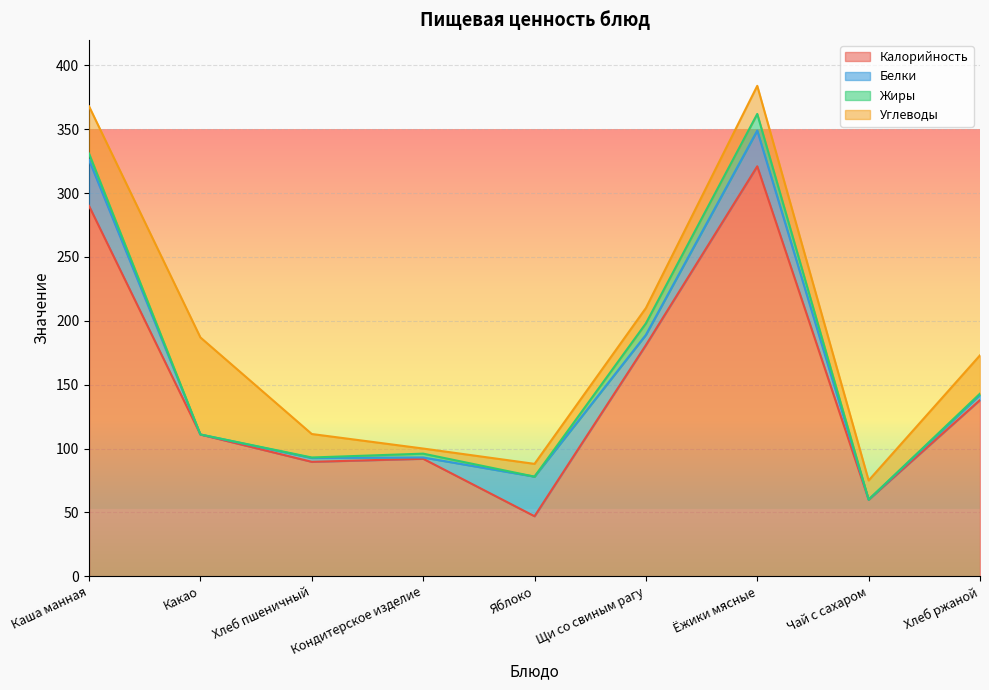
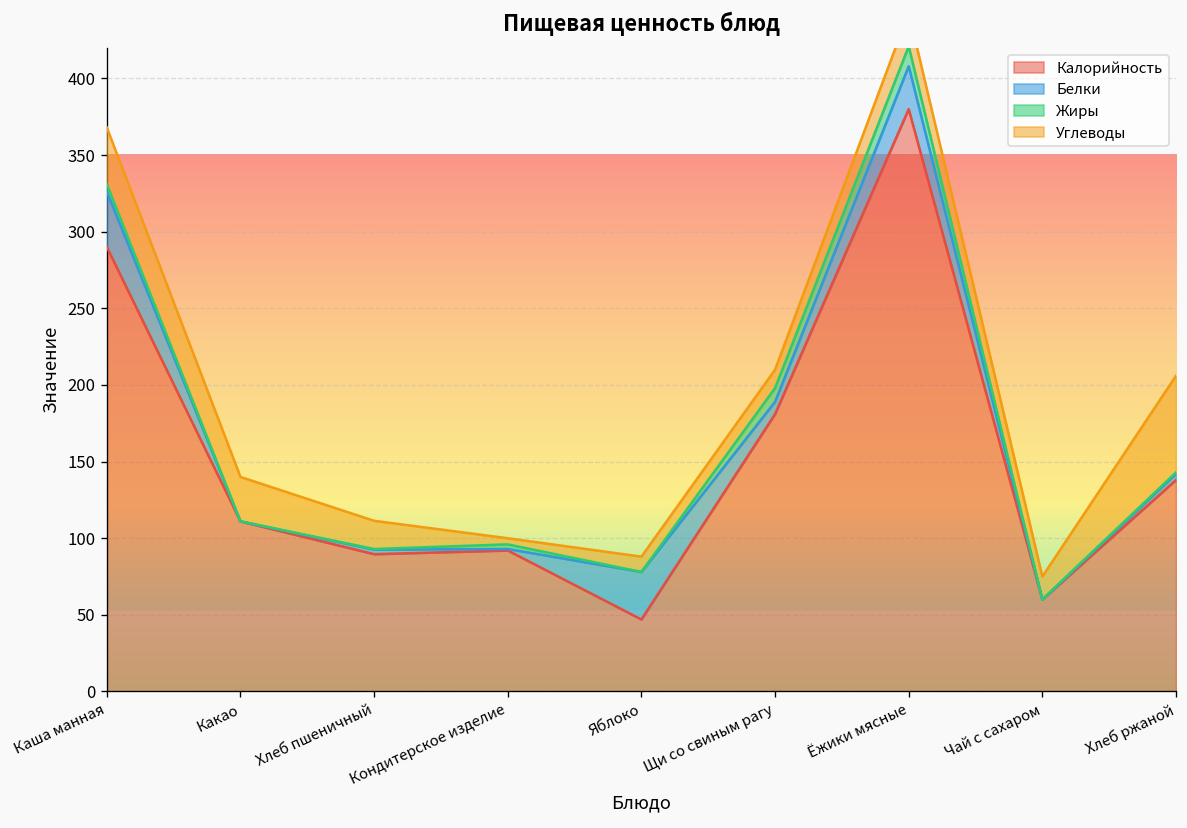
Углеводы, Какао: 76 -> 29
Калорийность, Ёжики мясные: 321 -> 380
Углеводы, Хлеб ржаной: 30 -> 63
